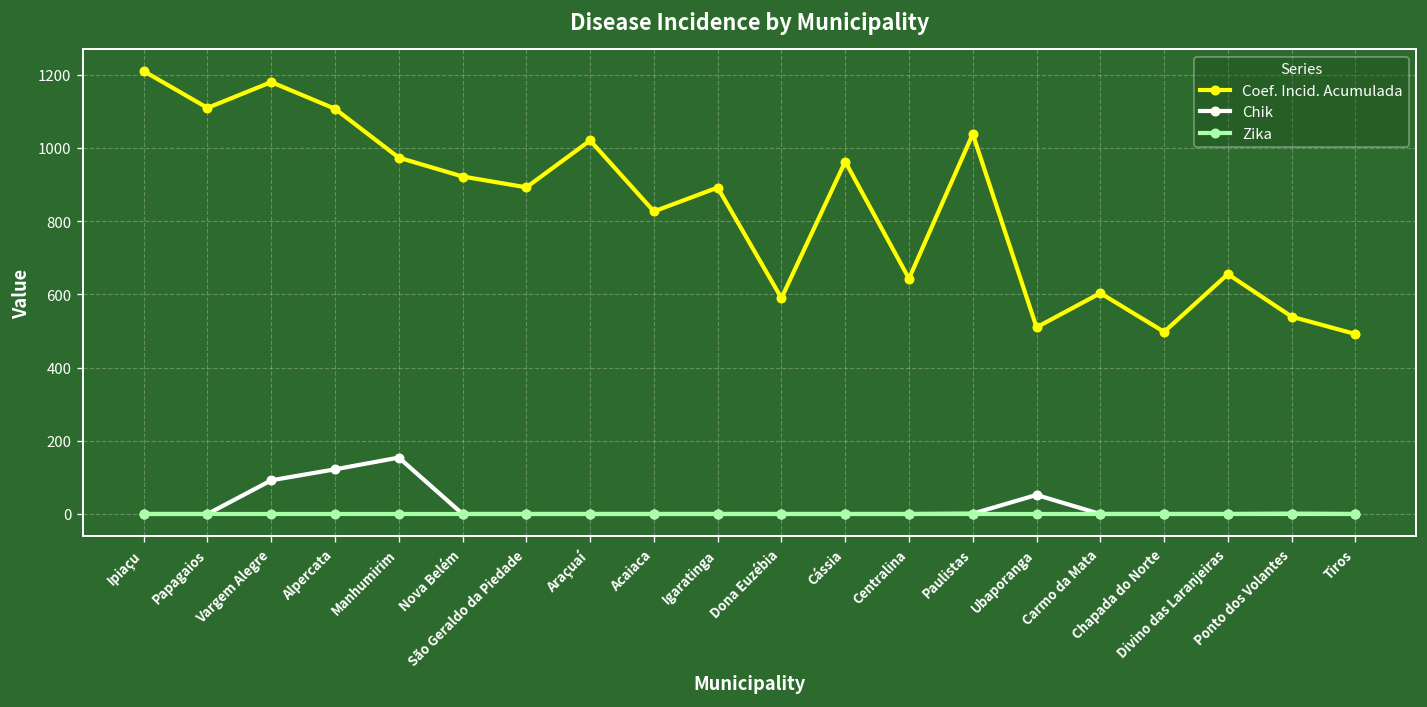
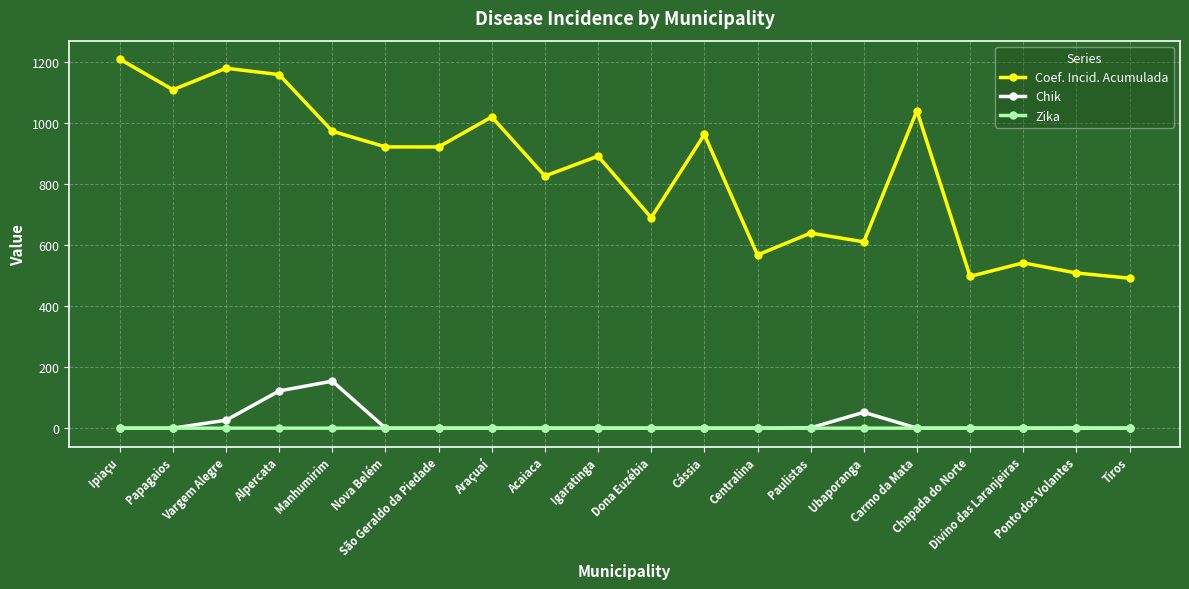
Chik, Vargem Alegre: 90 -> 30
Coef. Incid. Acumulada, Alpercata: 1110 -> 1160
Coef. Incid. Acumulada, São Geraldo da Piedade: 890 -> 920
Coef. Incid. Acumulada, Dona Euzébia: 590 -> 690
Coef. Incid. Acumulada, Centralina: 640 -> 570
Coef. Incid. Acumulada, Paulistas: 1040 -> 640
Coef. Incid. Acumulada, Ubaporanga: 510 -> 610
Coef. Incid. Acumulada, Carmo da Mata: 600 -> 1040
Coef. Incid. Acumulada, Divino das Laranjeiras: 660 -> 540
Coef. Incid. Acumulada, Ponto dos Volantes: 540 -> 510
